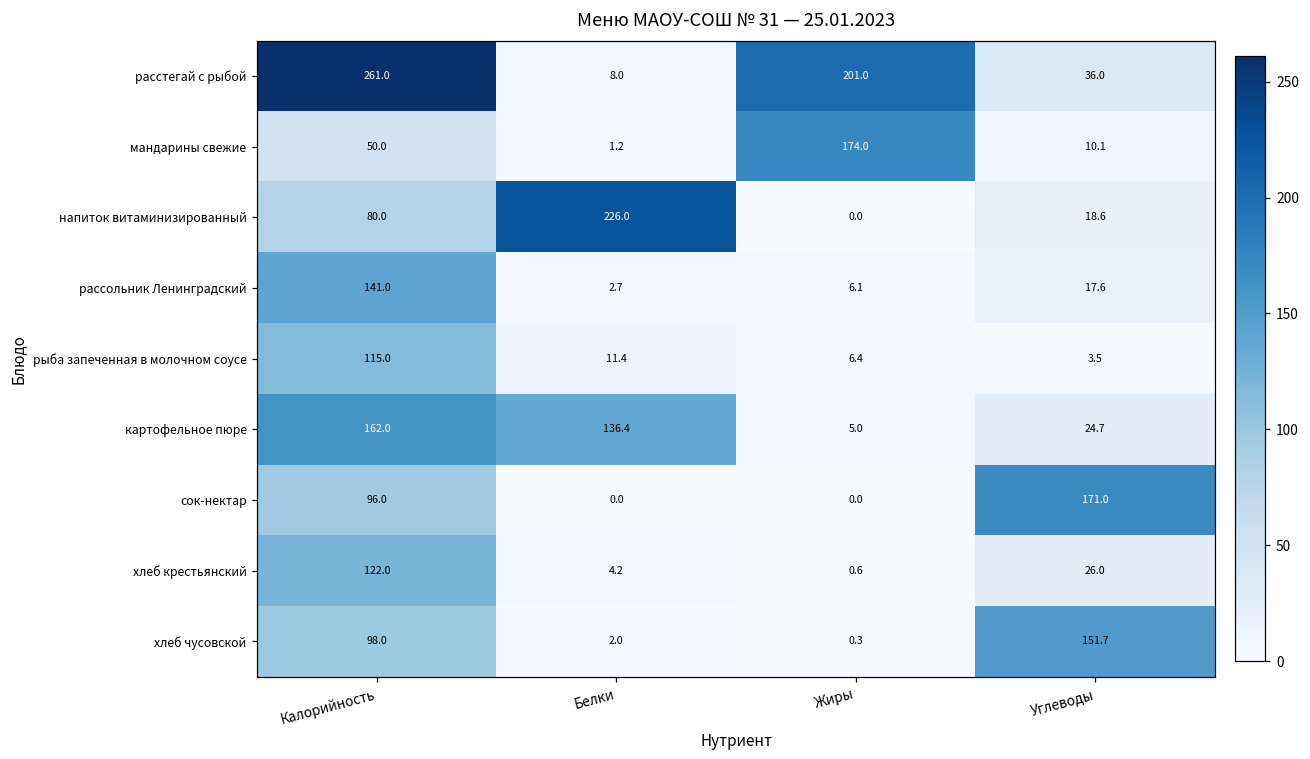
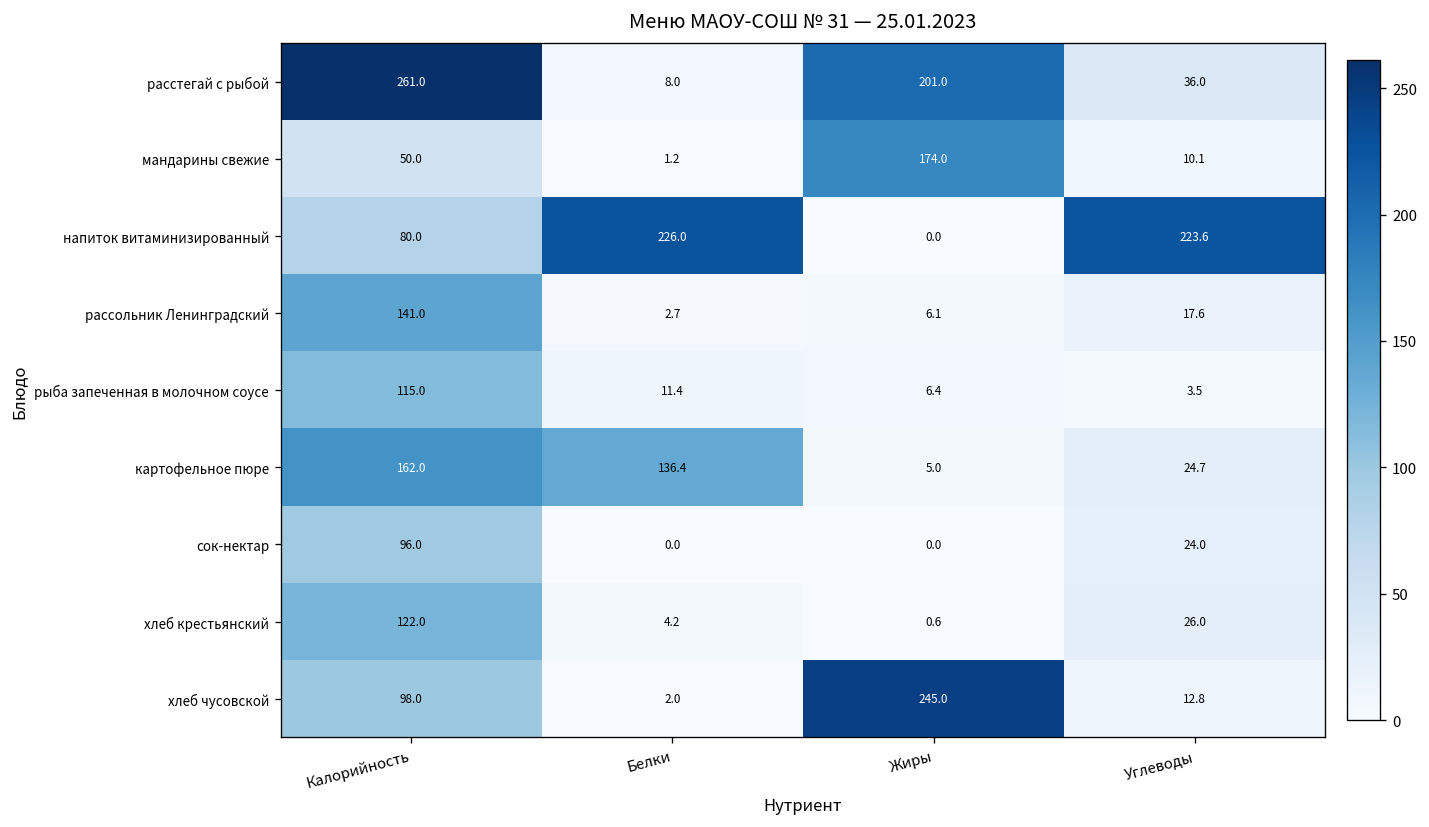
напиток витаминизированный, Углеводы: 18.6 -> 223.6
сок-нектар, Углеводы: 171.0 -> 24.0
хлеб чусовской, Жиры: 0.3 -> 245.0
хлеб чусовской, Углеводы: 151.7 -> 12.8
